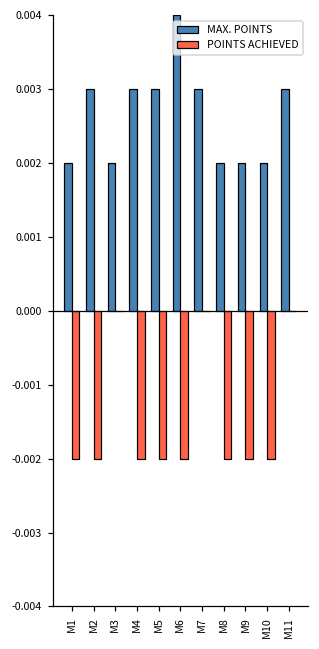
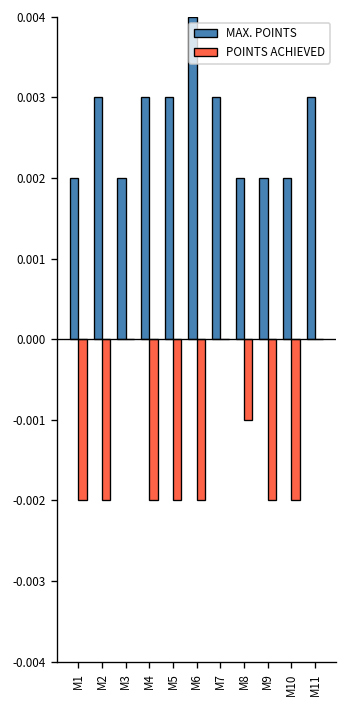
POINTS ACHIEVED, M8: -0.0020 -> -0.0010
